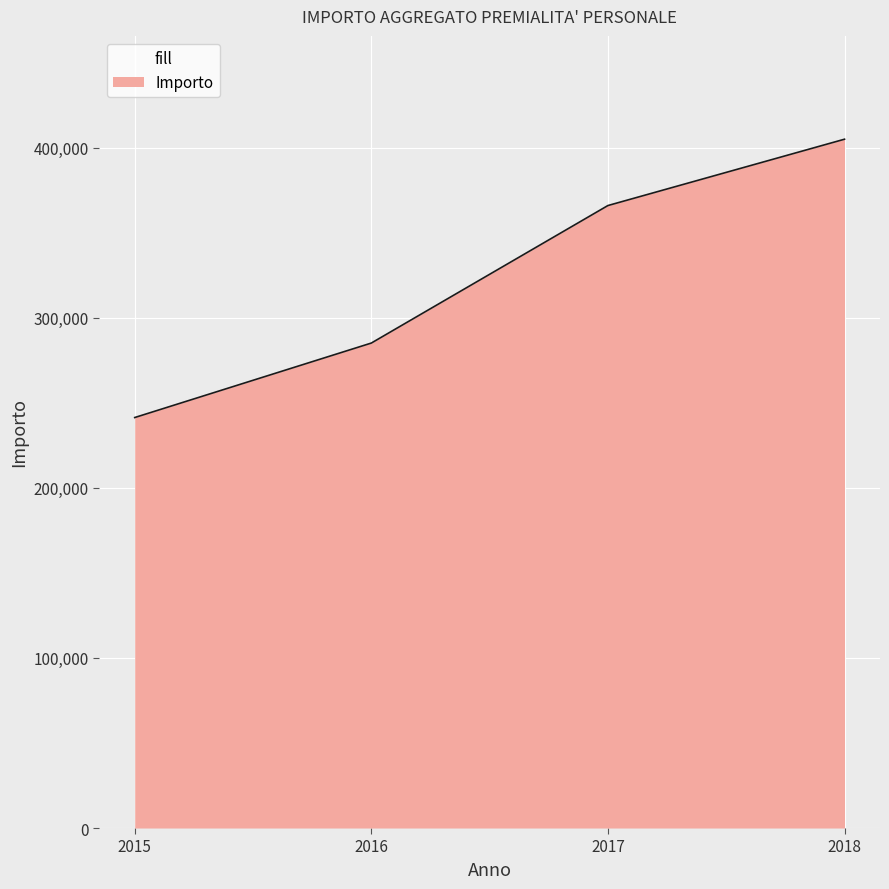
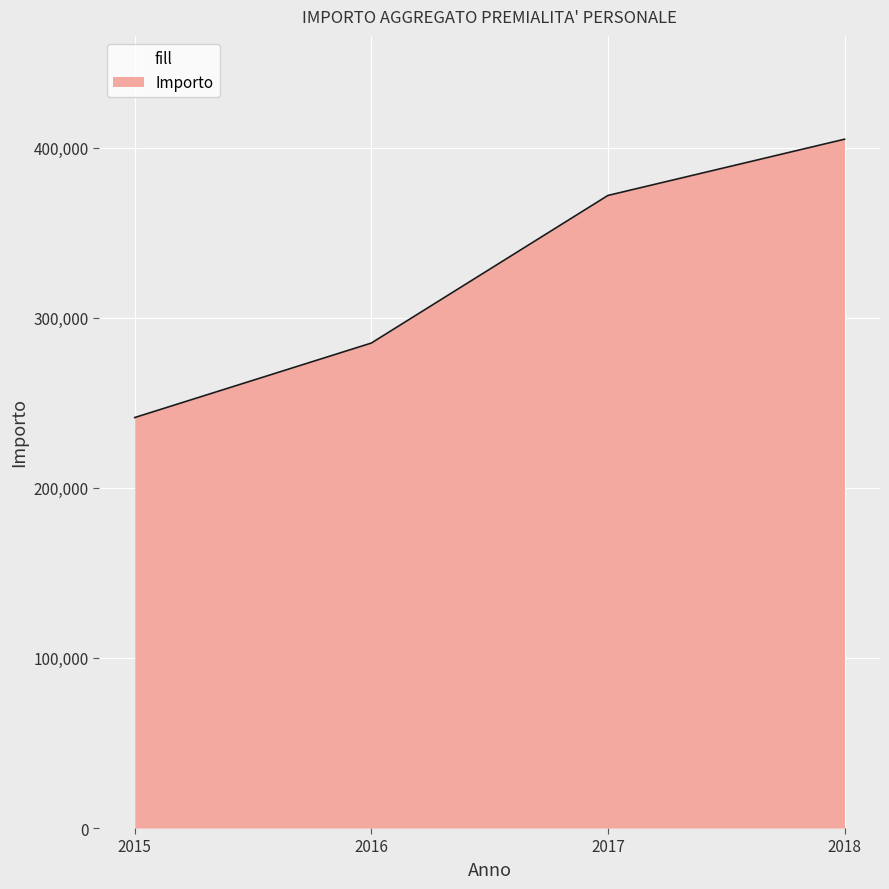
2017: 366,000 -> 372,000
